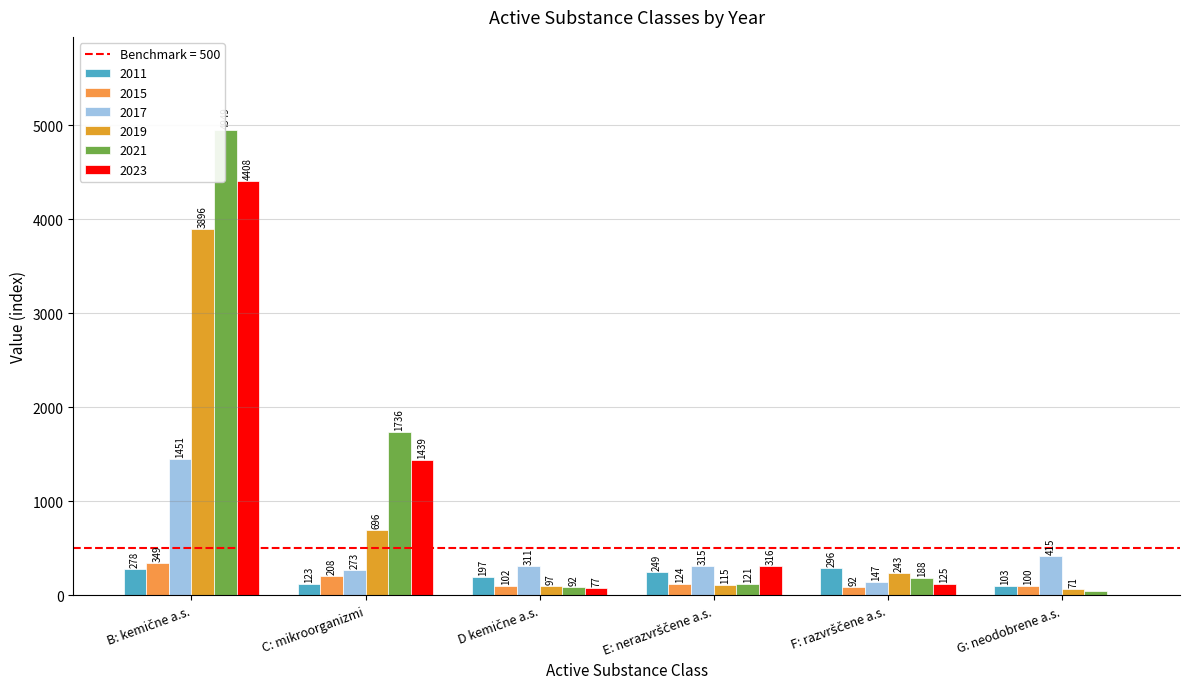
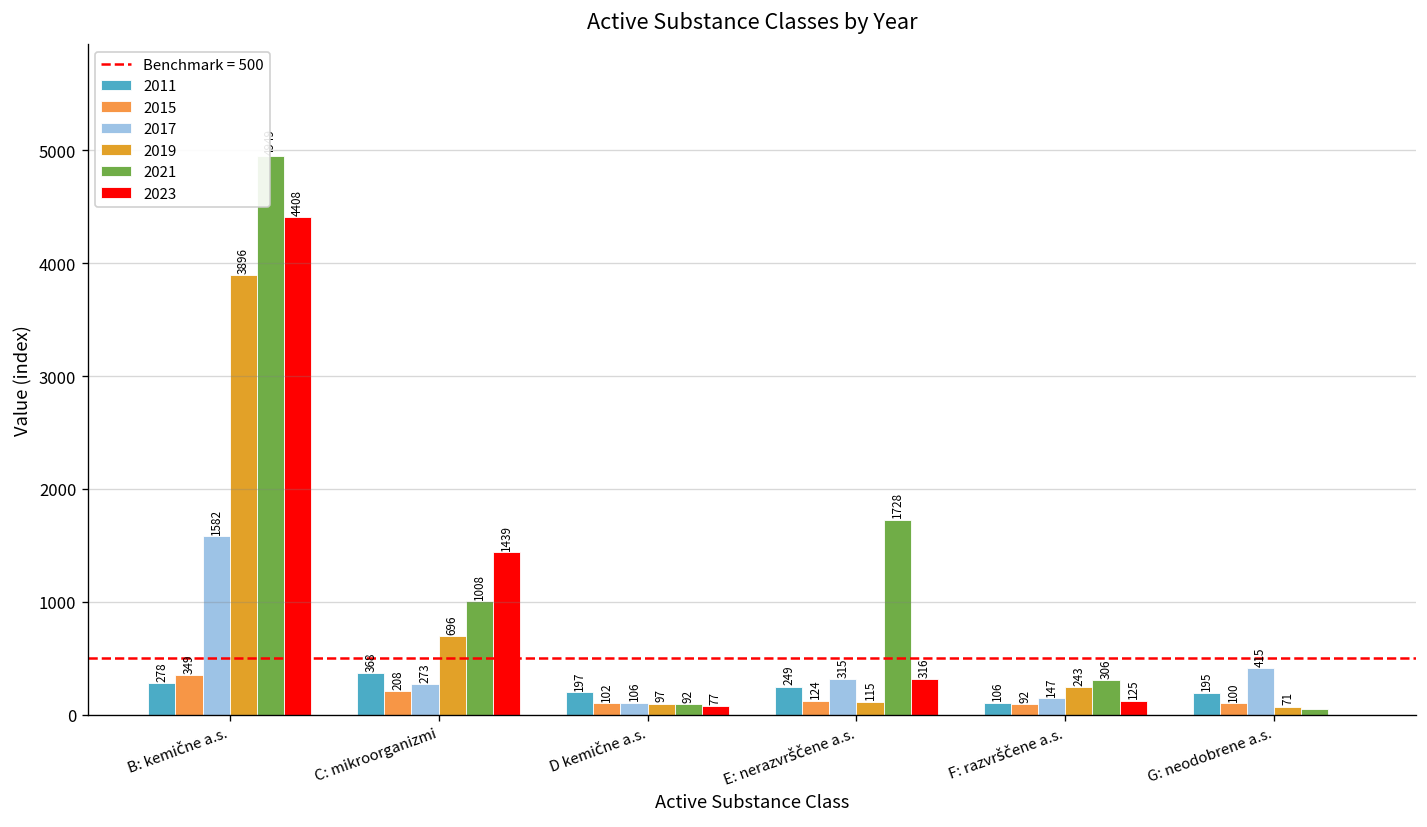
2017, B: kemične a.s.: 1451 -> 1582
2011, C: mikroorganizmi: 123 -> 368
2021, C: mikroorganizmi: 1736 -> 1008
2017, D kemične a.s.: 311 -> 106
2021, E: nerazvrščene a.s.: 121 -> 1728
2011, F: razvrščene a.s.: 296 -> 106
2021, F: razvrščene a.s.: 188 -> 306
2011, G: neodobrene a.s.: 103 -> 195
